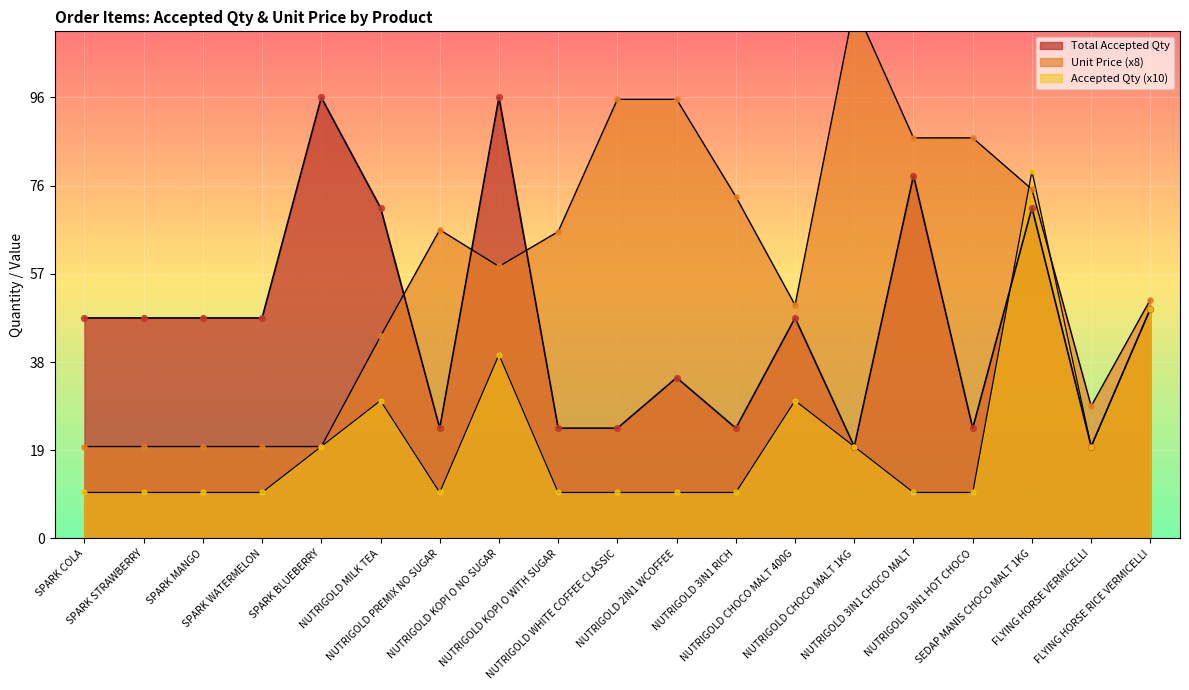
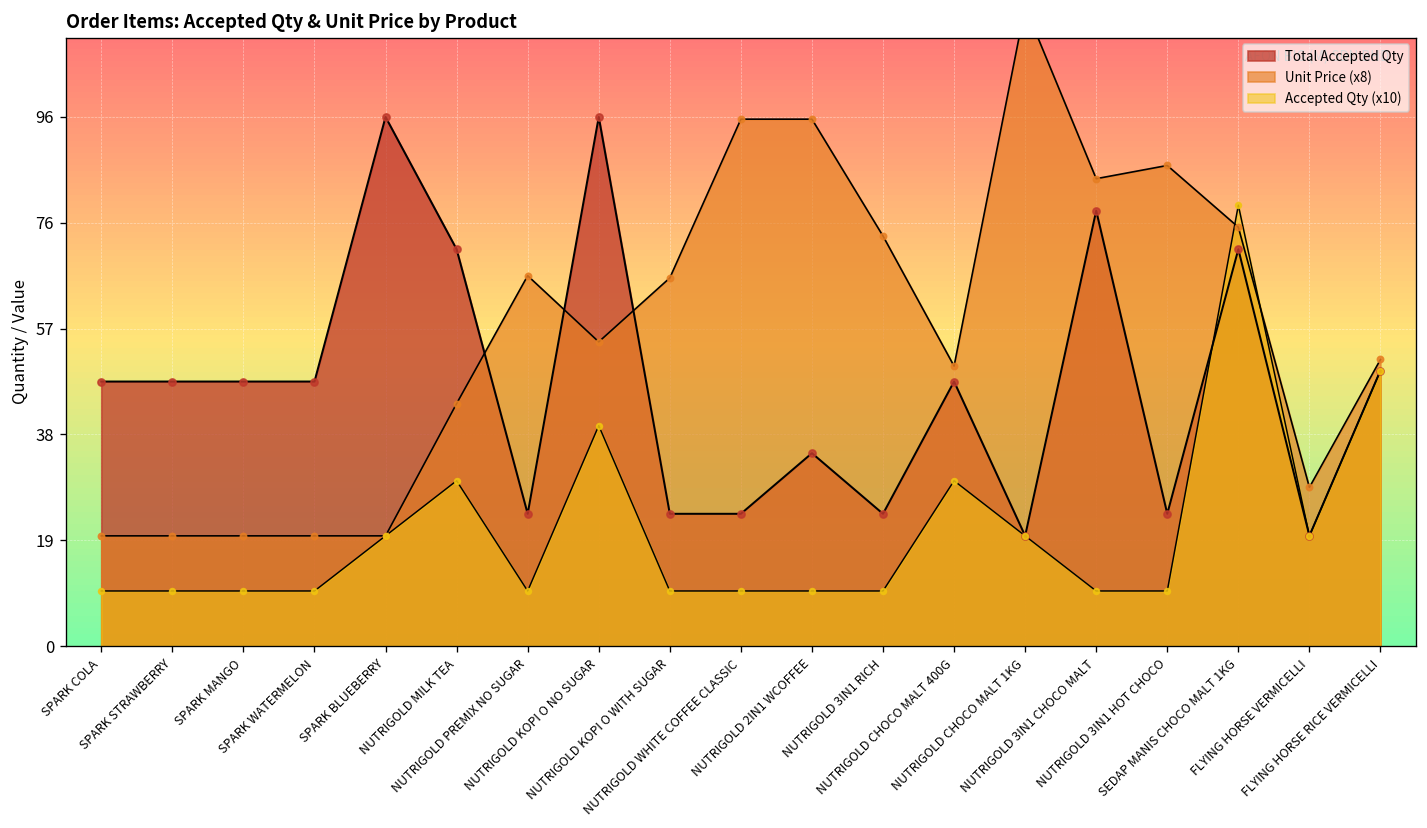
Unit Price (x8), NUTRIGOLD KOPI O NO SUGAR: 59 -> 55
Unit Price (x8), NUTRIGOLD 3IN1 CHOCO MALT: 87 -> 85
